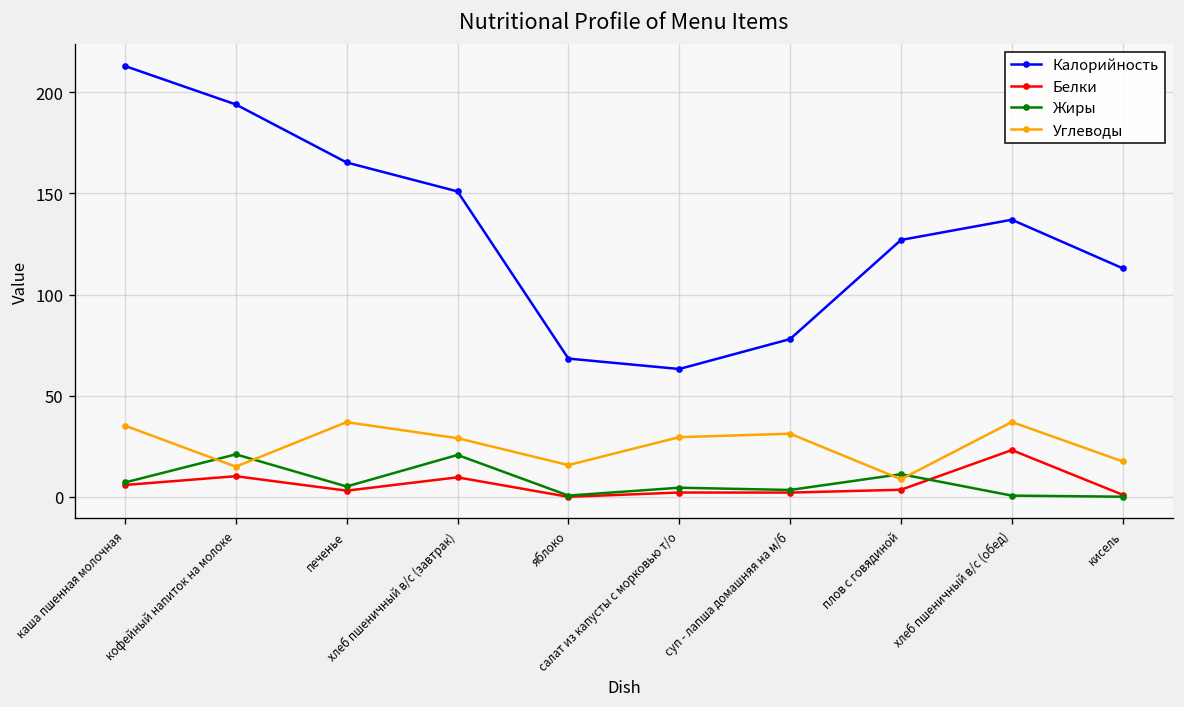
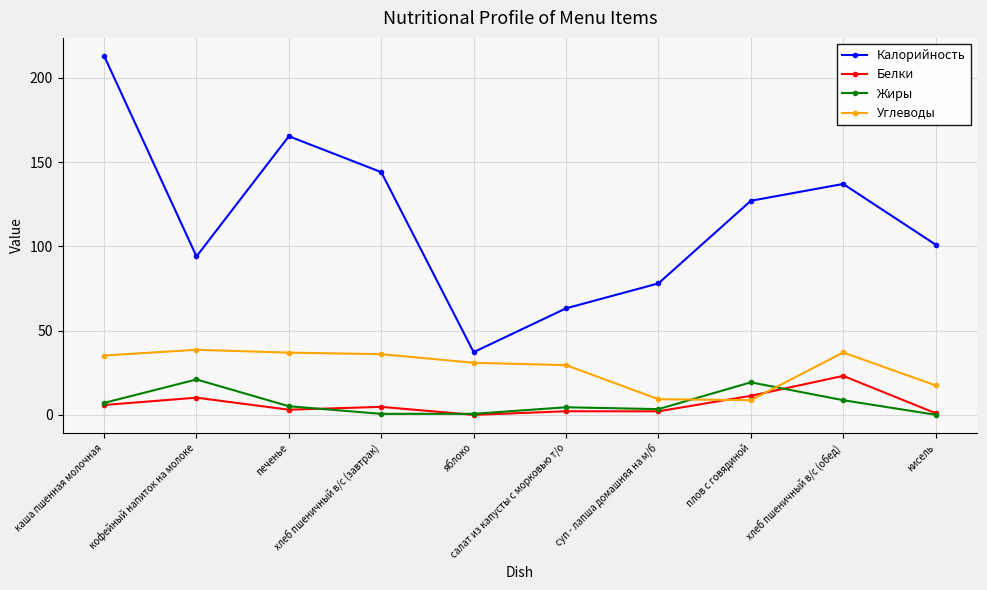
Калорийность, кофейный напиток на молоке: 194 -> 94
Углеводы, кофейный напиток на молоке: 15 -> 39
Калорийность, хлеб пшеничный в/с (завтрак): 151 -> 144
Белки, хлеб пшеничный в/с (завтрак): 10 -> 5
Жиры, хлеб пшеничный в/с (завтрак): 21 -> 1
Углеводы, хлеб пшеничный в/с (завтрак): 29 -> 36
Калорийность, яблоко: 68 -> 37
Углеводы, яблоко: 16 -> 31
Углеводы, суп - лапша домашняя на м/б: 31 -> 9
Белки, плов с говядиной: 4 -> 11
Жиры, плов с говядиной: 11 -> 19
Жиры, хлеб пшеничный в/с (обед): 1 -> 9
Калорийность, кисель: 113 -> 101
